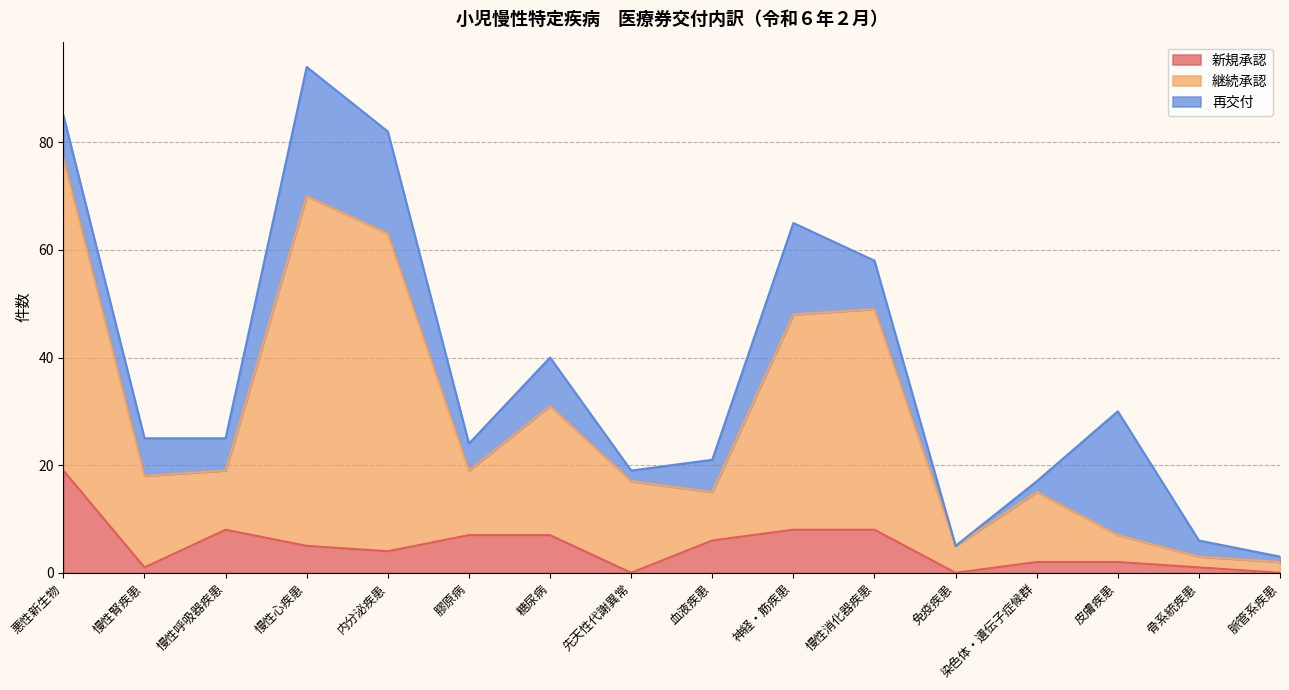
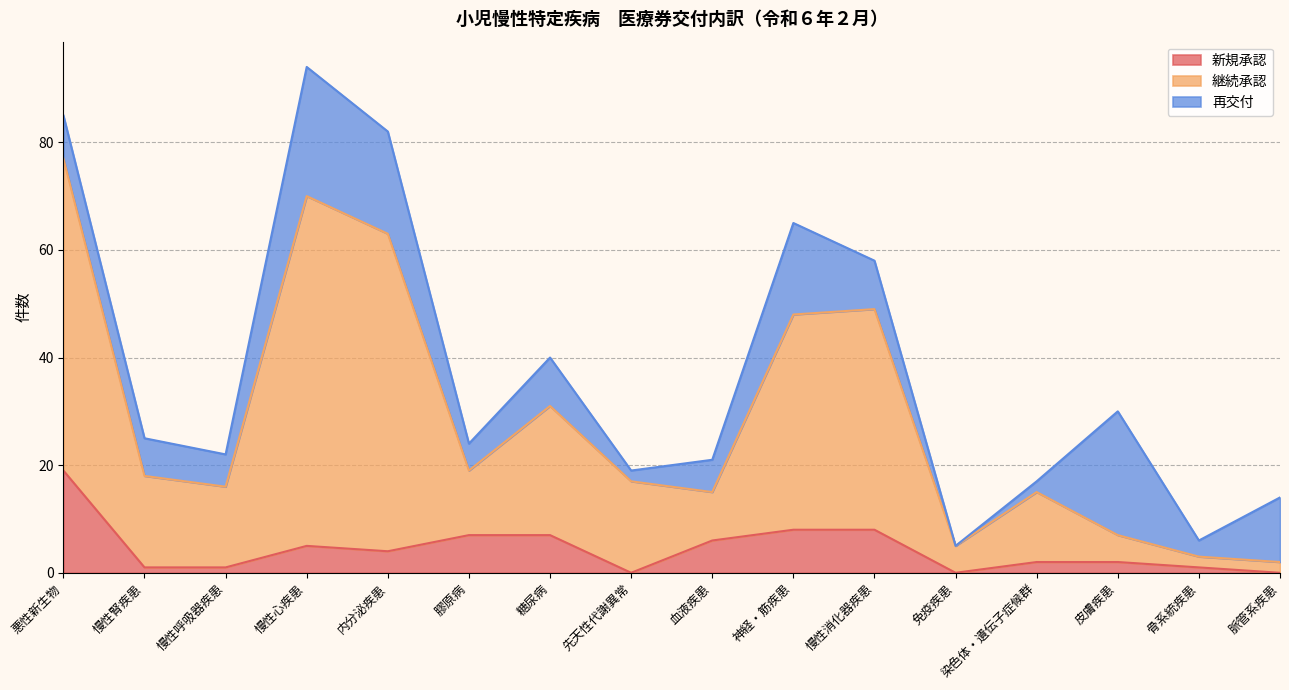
新規承認, 慢性呼吸器疾患: 8 -> 1
継続承認, 慢性呼吸器疾患: 11 -> 15
再交付, 脈管系疾患: 1 -> 12
